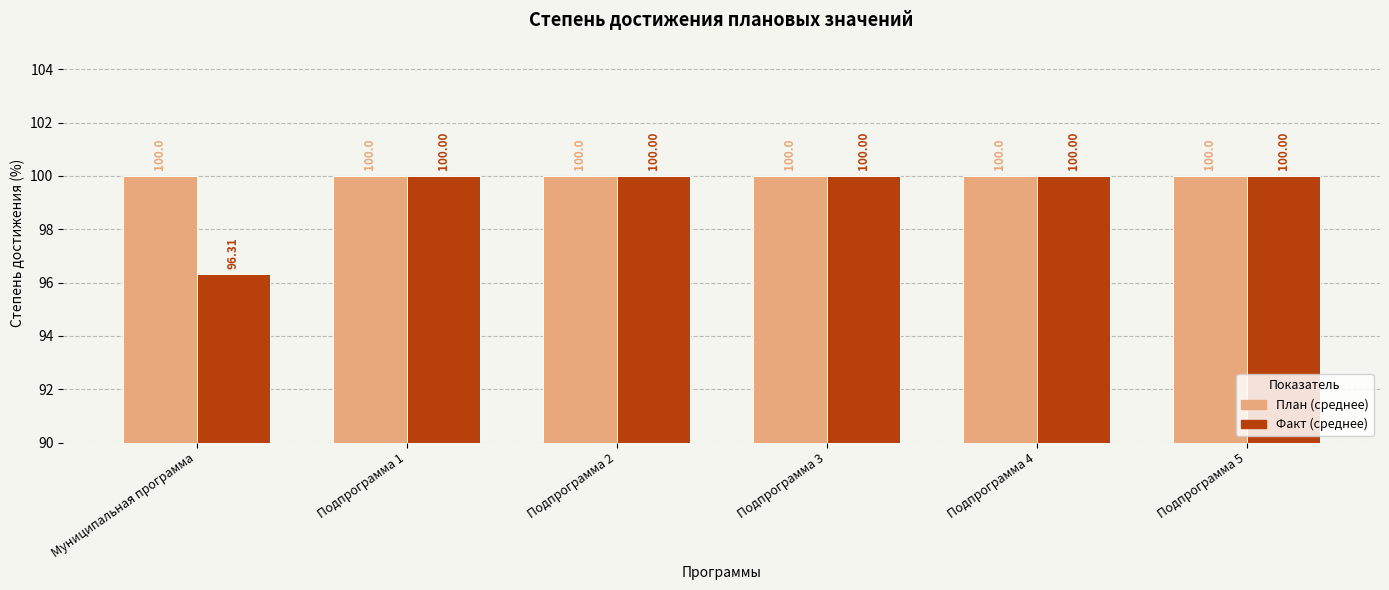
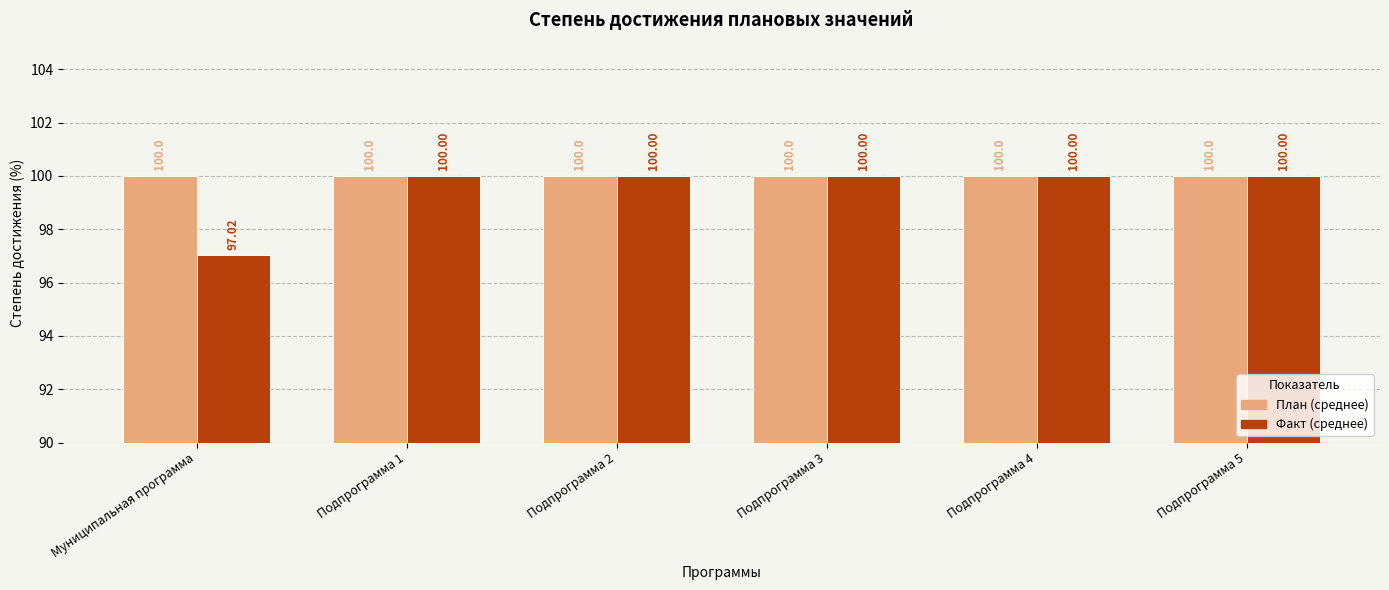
Факт (среднее), Муниципальная программа: 96.31 -> 97.02
